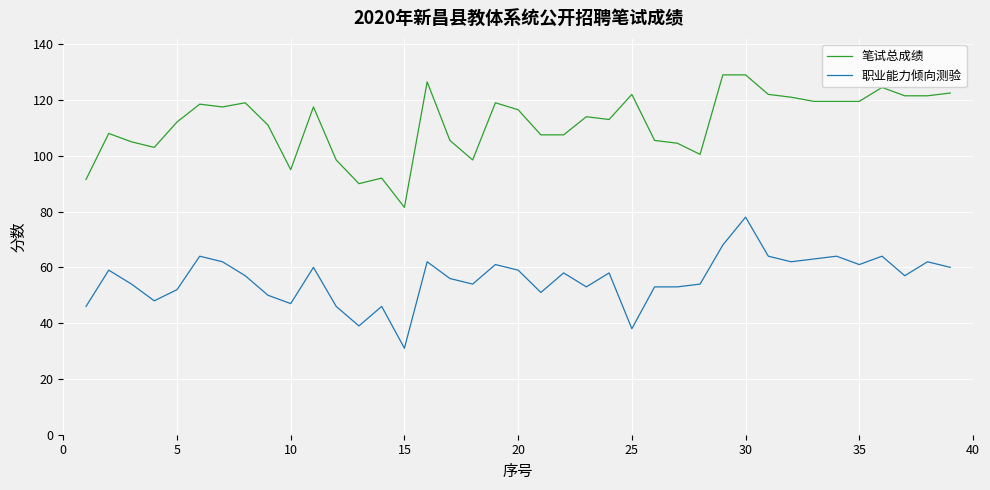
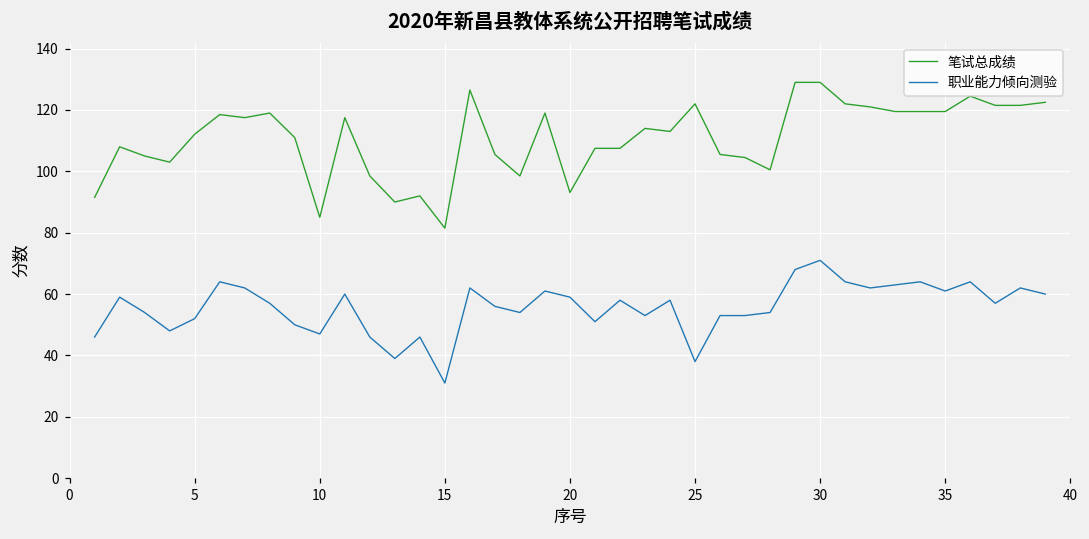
笔试总成绩, 10: 95 -> 85
笔试总成绩, 20: 117 -> 93
职业能力倾向测验, 30: 78 -> 71
